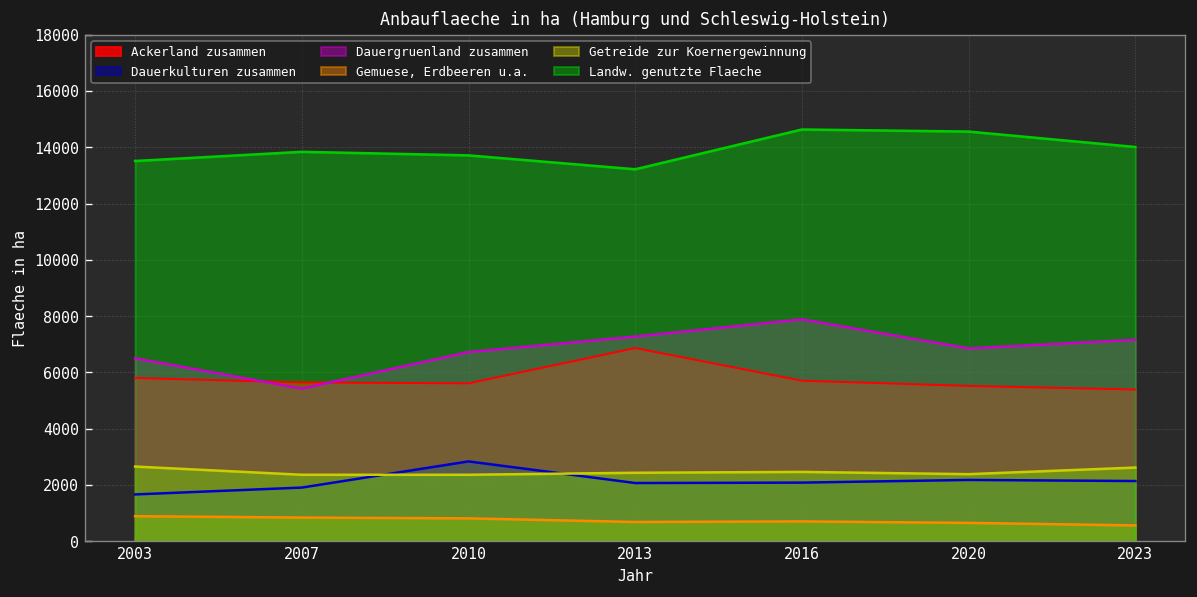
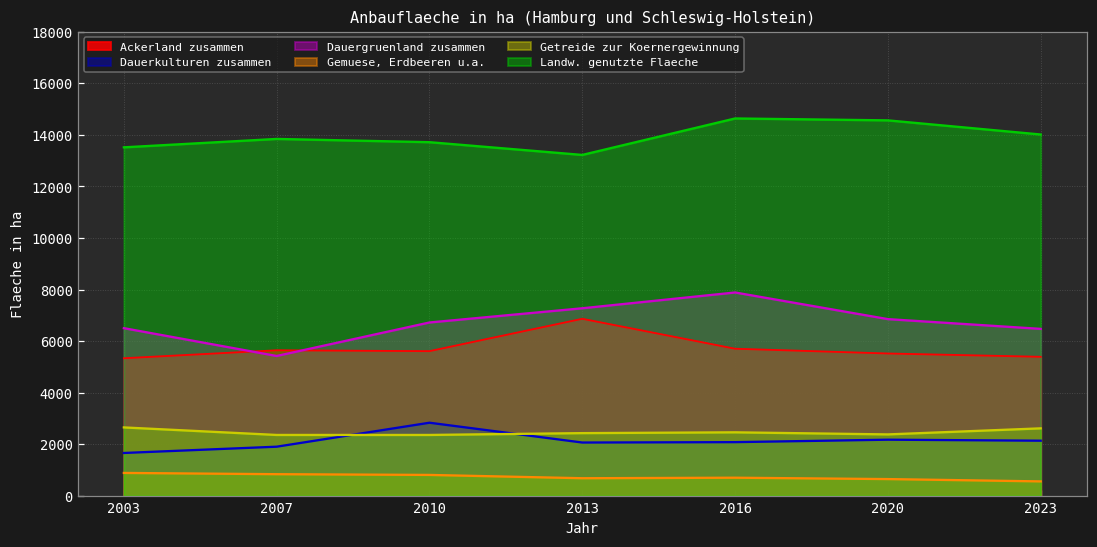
Ackerland zusammen, 2003: 5800 -> 5300
Dauergruenland zusammen, 2023: 7200 -> 6500
